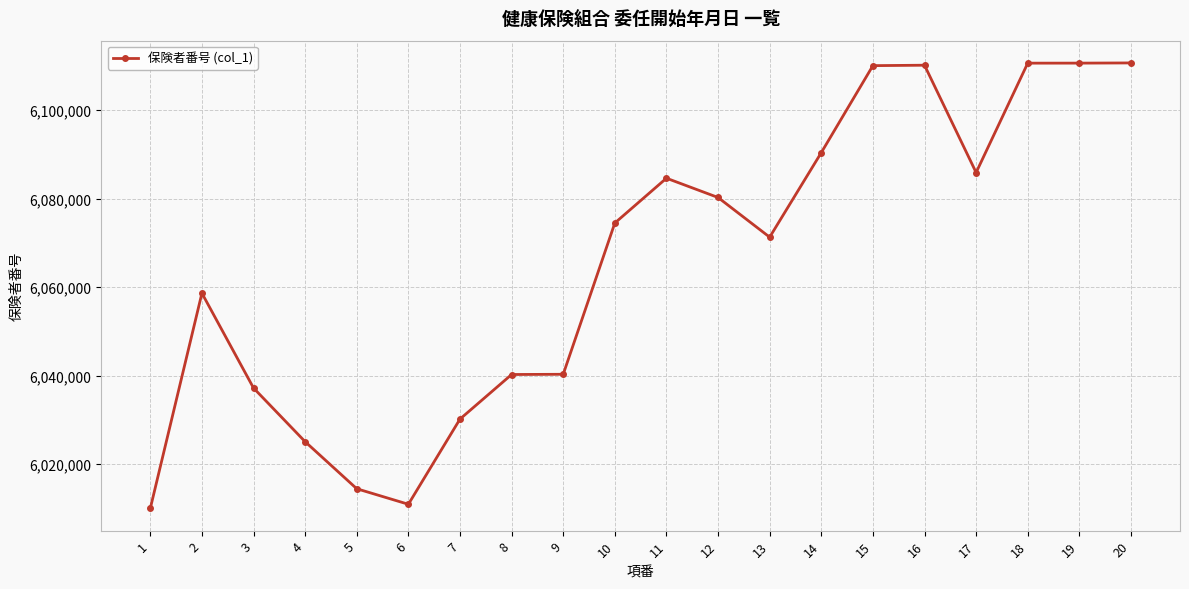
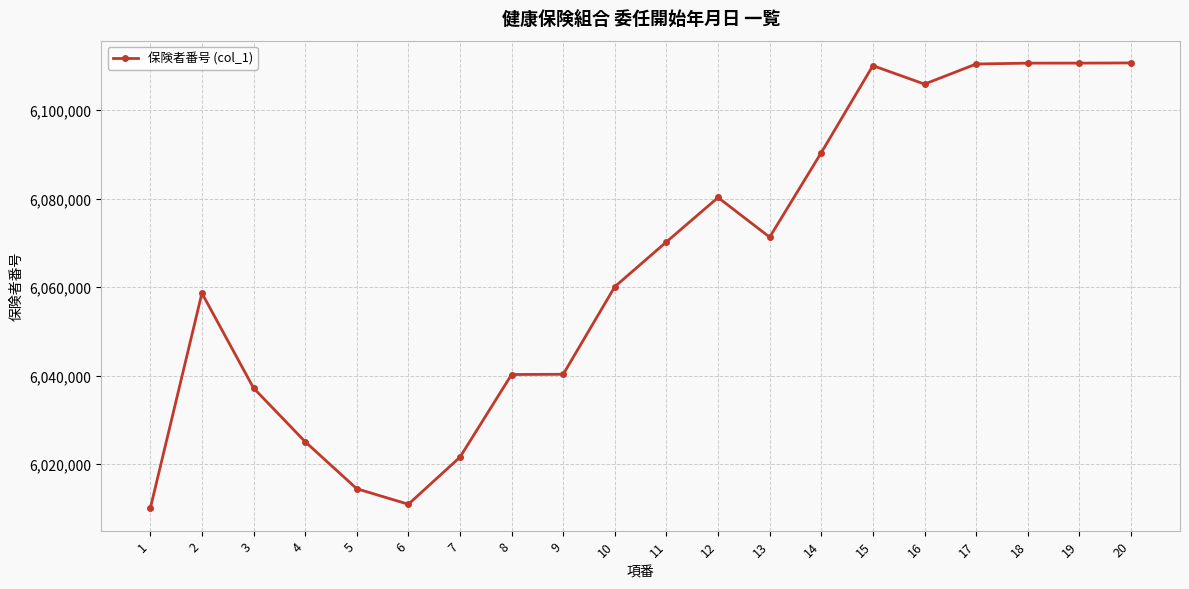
7: 6,030,000 -> 6,022,000
10: 6,075,000 -> 6,060,000
11: 6,085,000 -> 6,070,000
16: 6,110,000 -> 6,106,000
17: 6,086,000 -> 6,110,000
